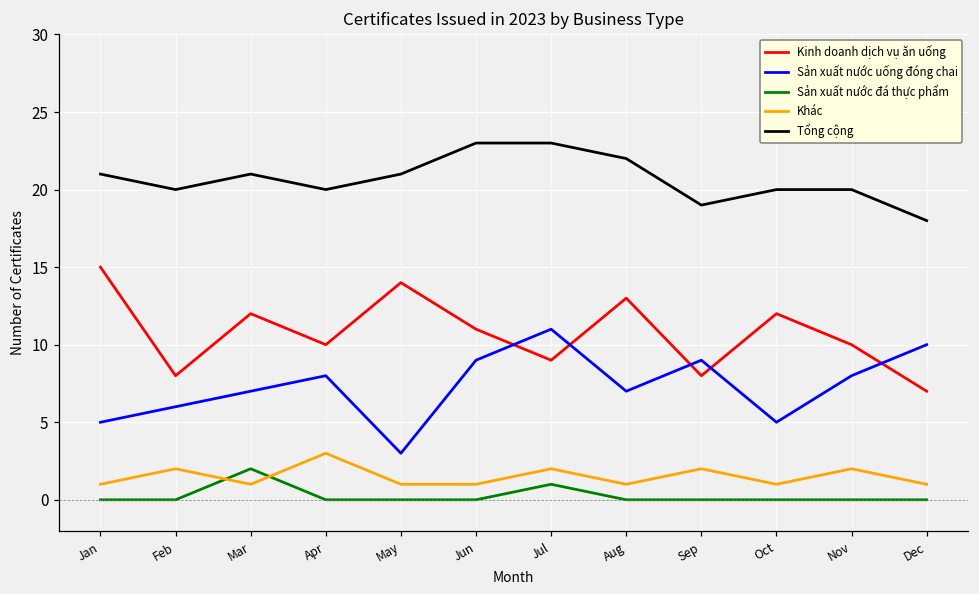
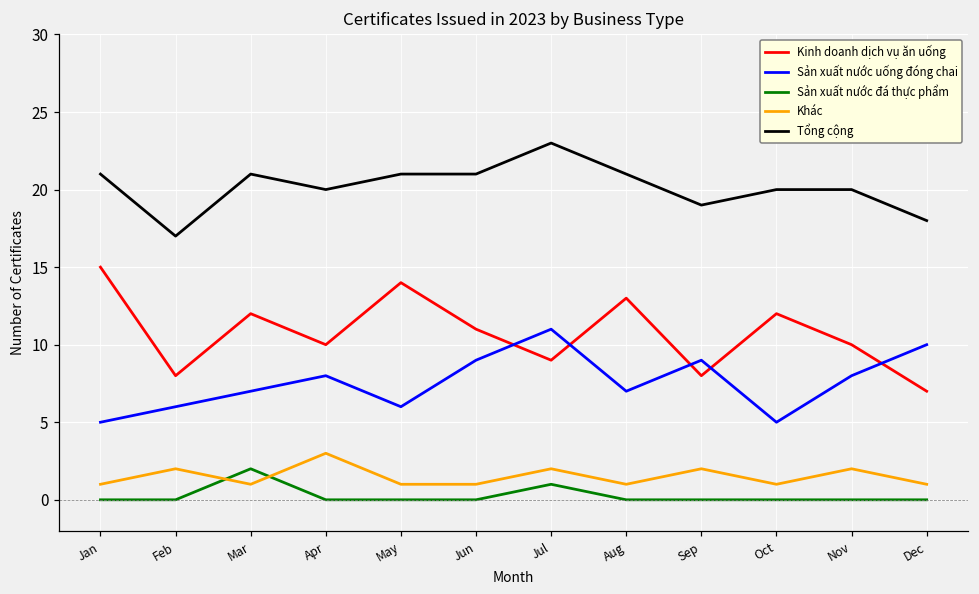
Tổng cộng, Feb: 20 -> 17
Sản xuất nước uống đóng chai, May: 3 -> 6
Tổng cộng, Jun: 23 -> 21
Tổng cộng, Aug: 22 -> 21
